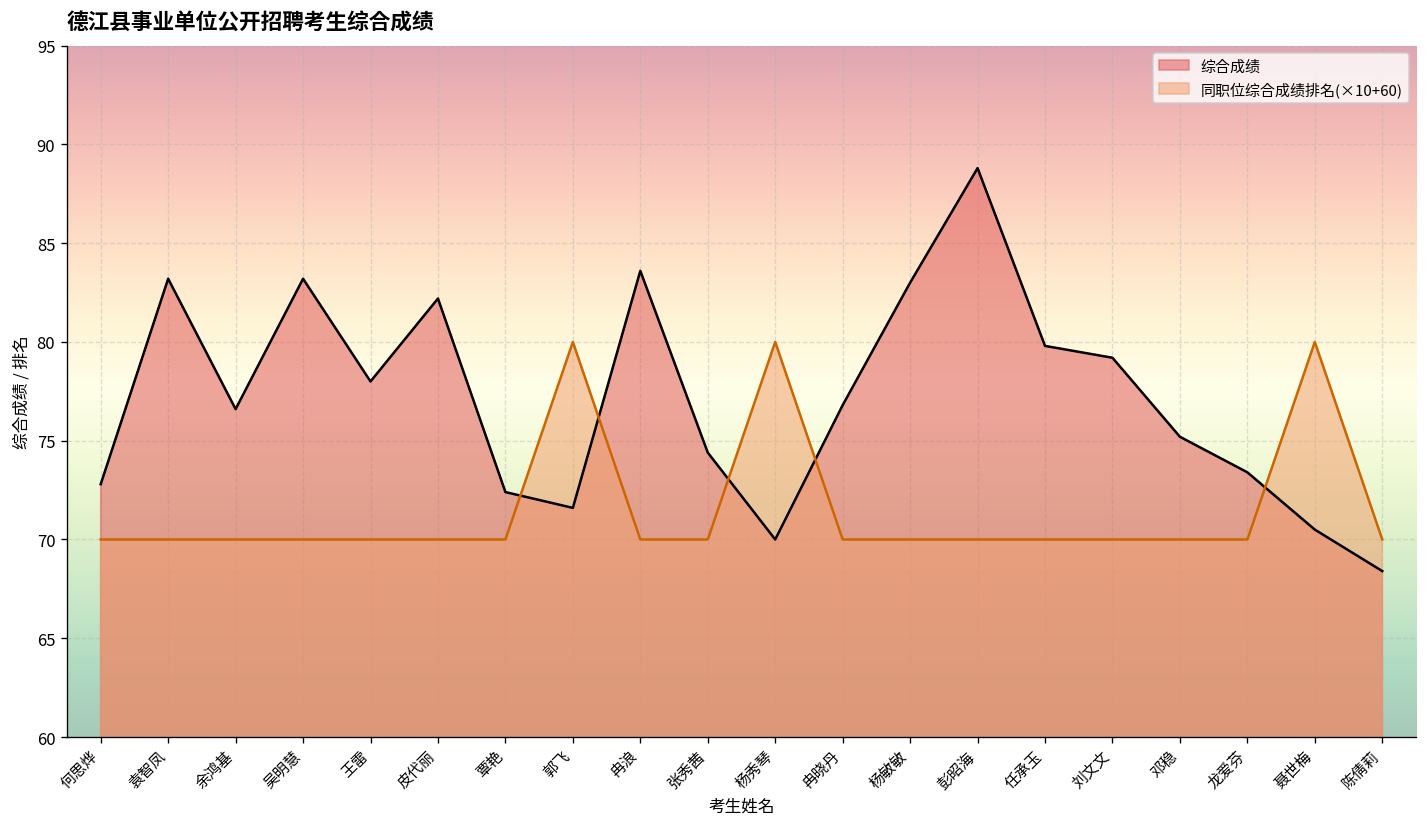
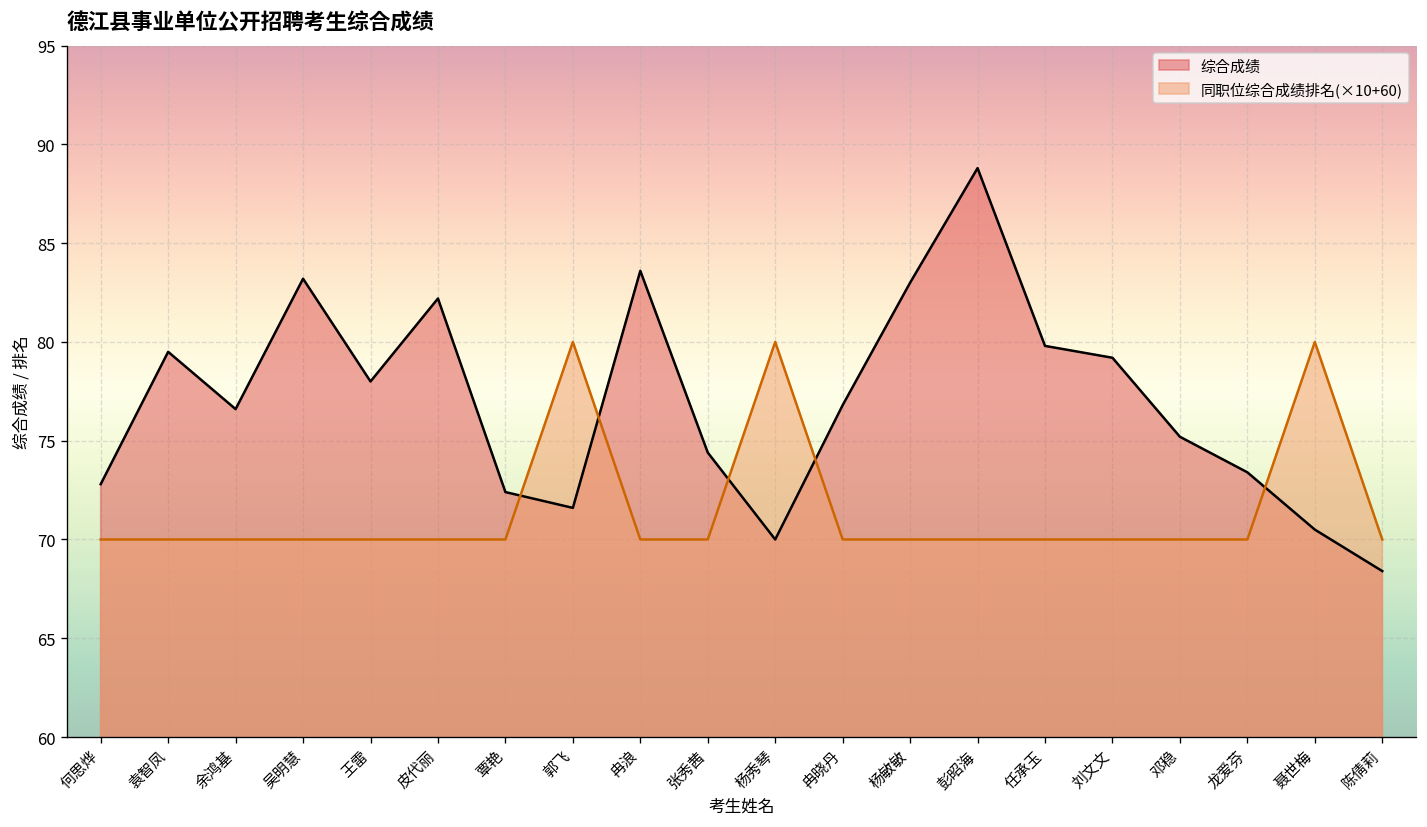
综合成绩, 袁智凤: 83.2 -> 79.5
